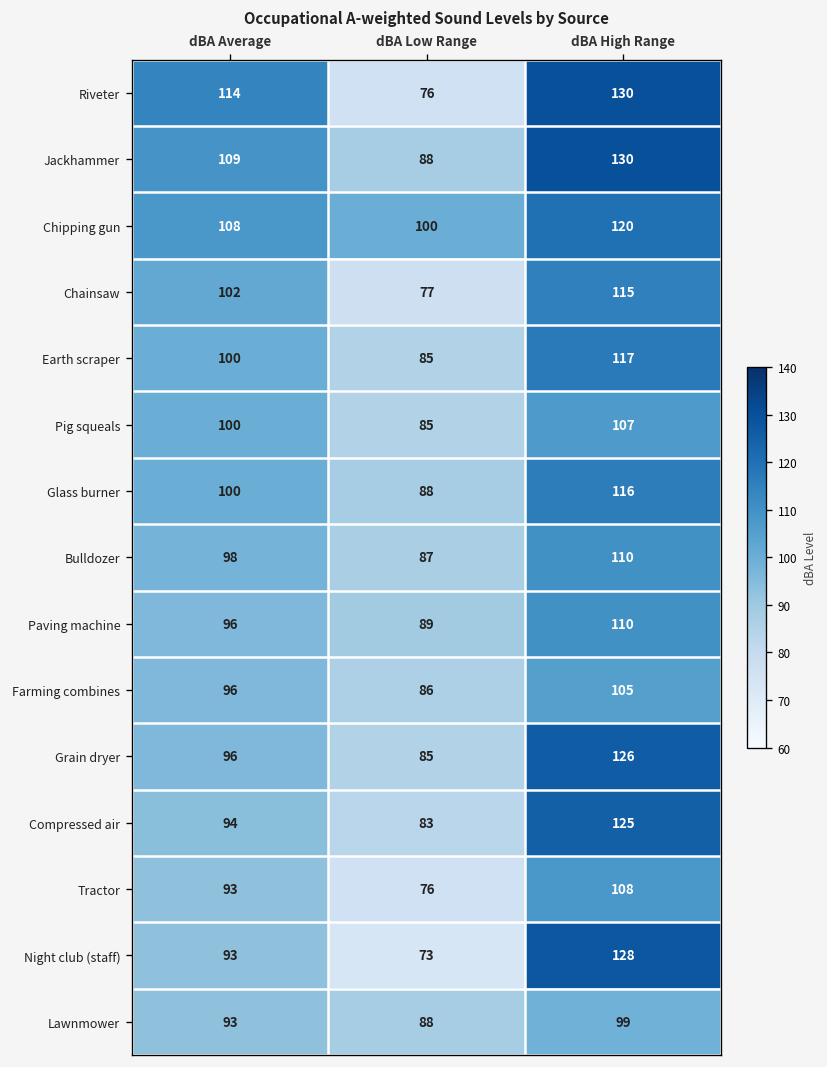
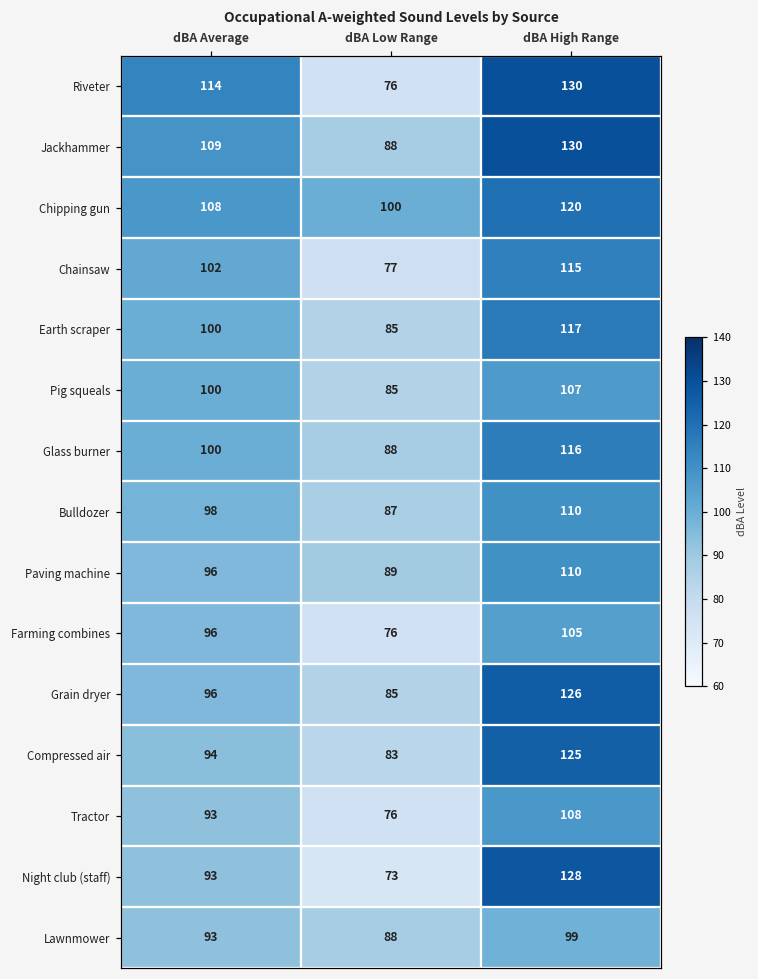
Farming combines, dBA Low Range: 86 -> 76
